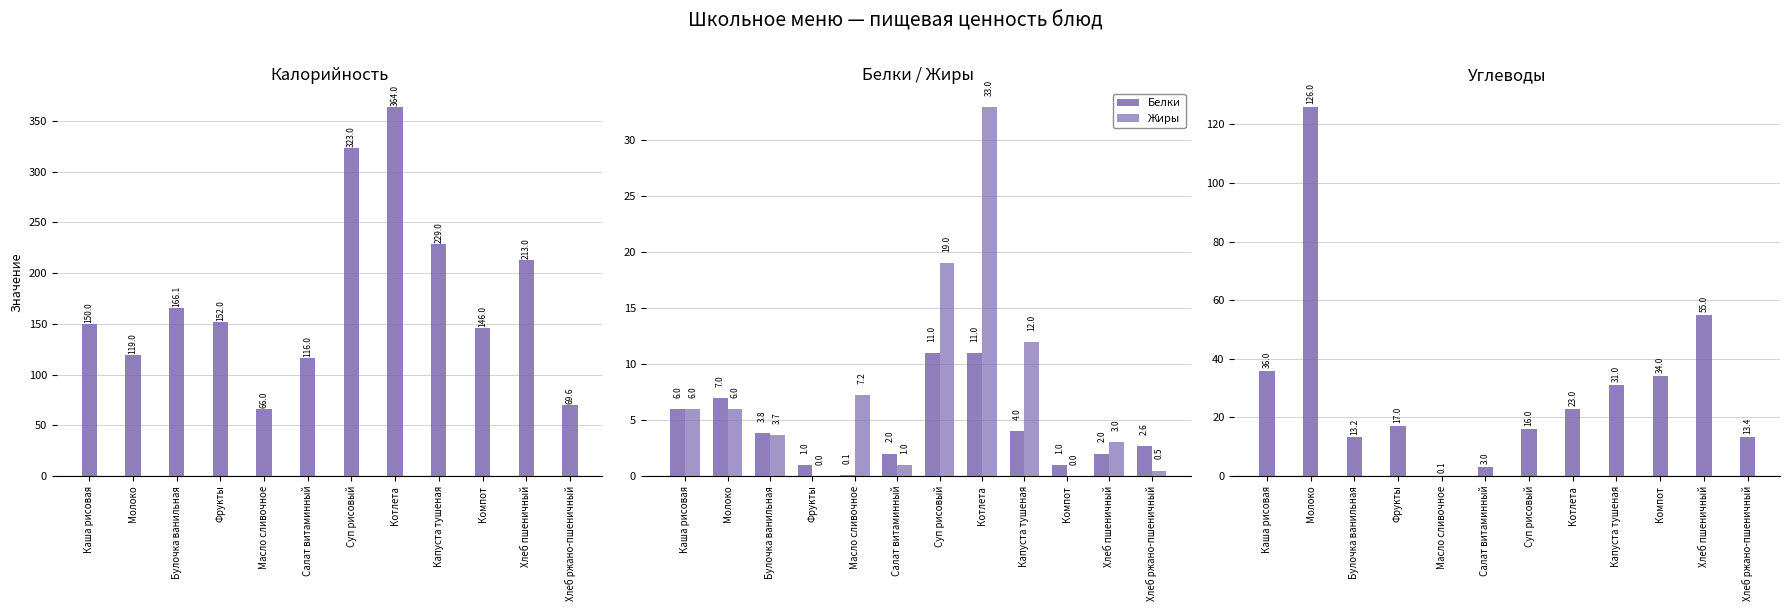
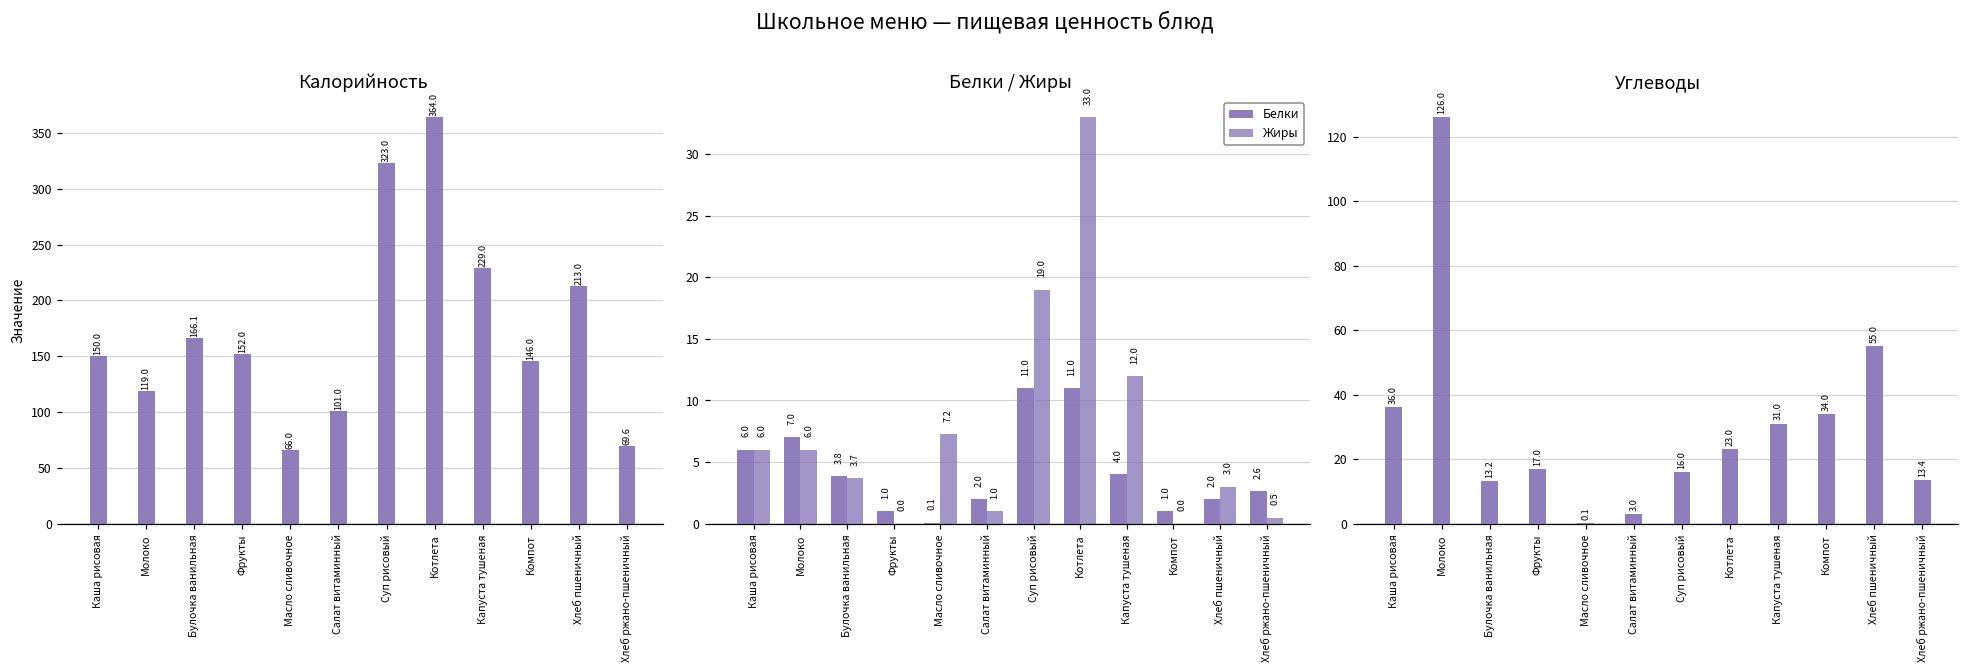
Калорийность, Салат витаминный: 116.0 -> 101.0
